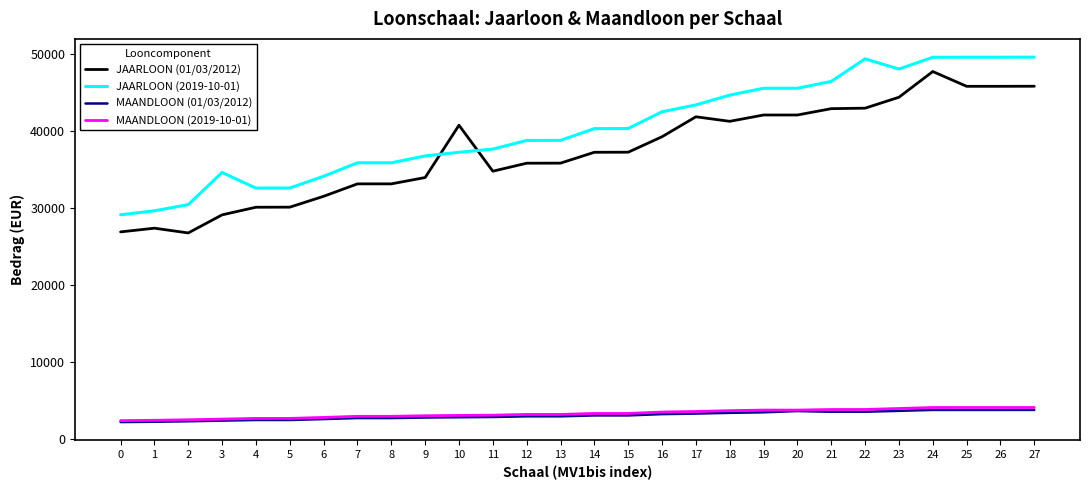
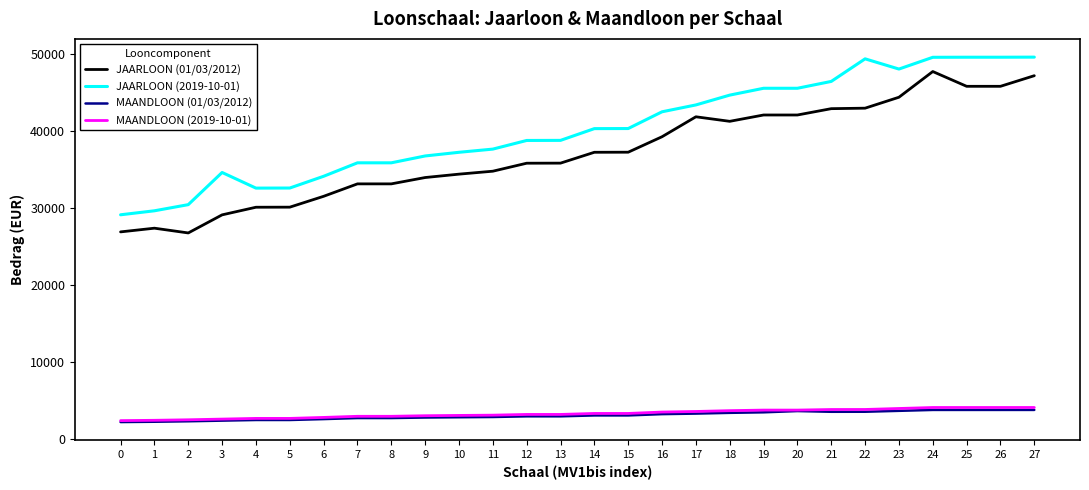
JAARLOON (01/03/2012), 10: 41000 -> 34000
JAARLOON (01/03/2012), 27: 46000 -> 47000
